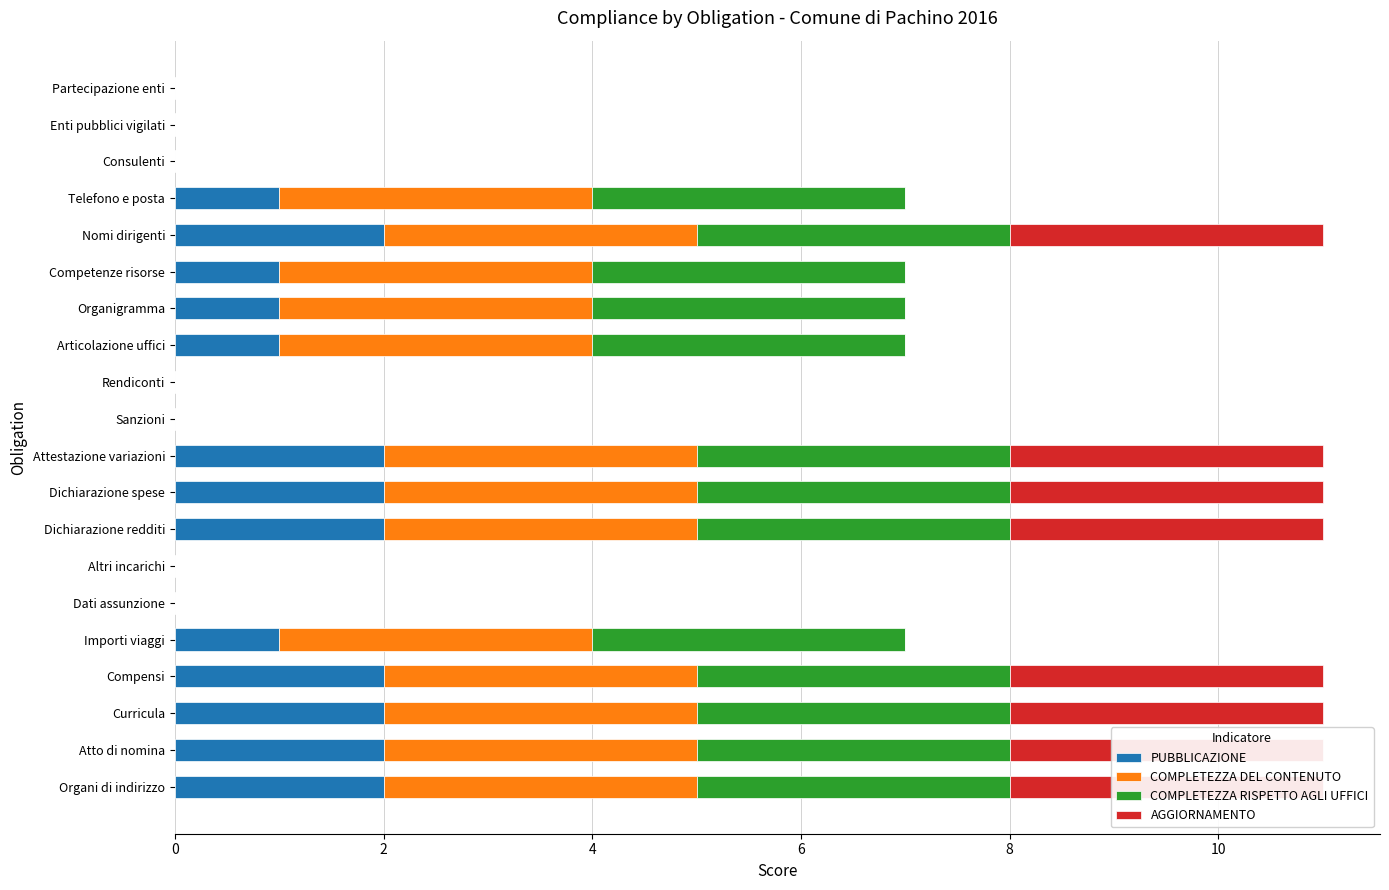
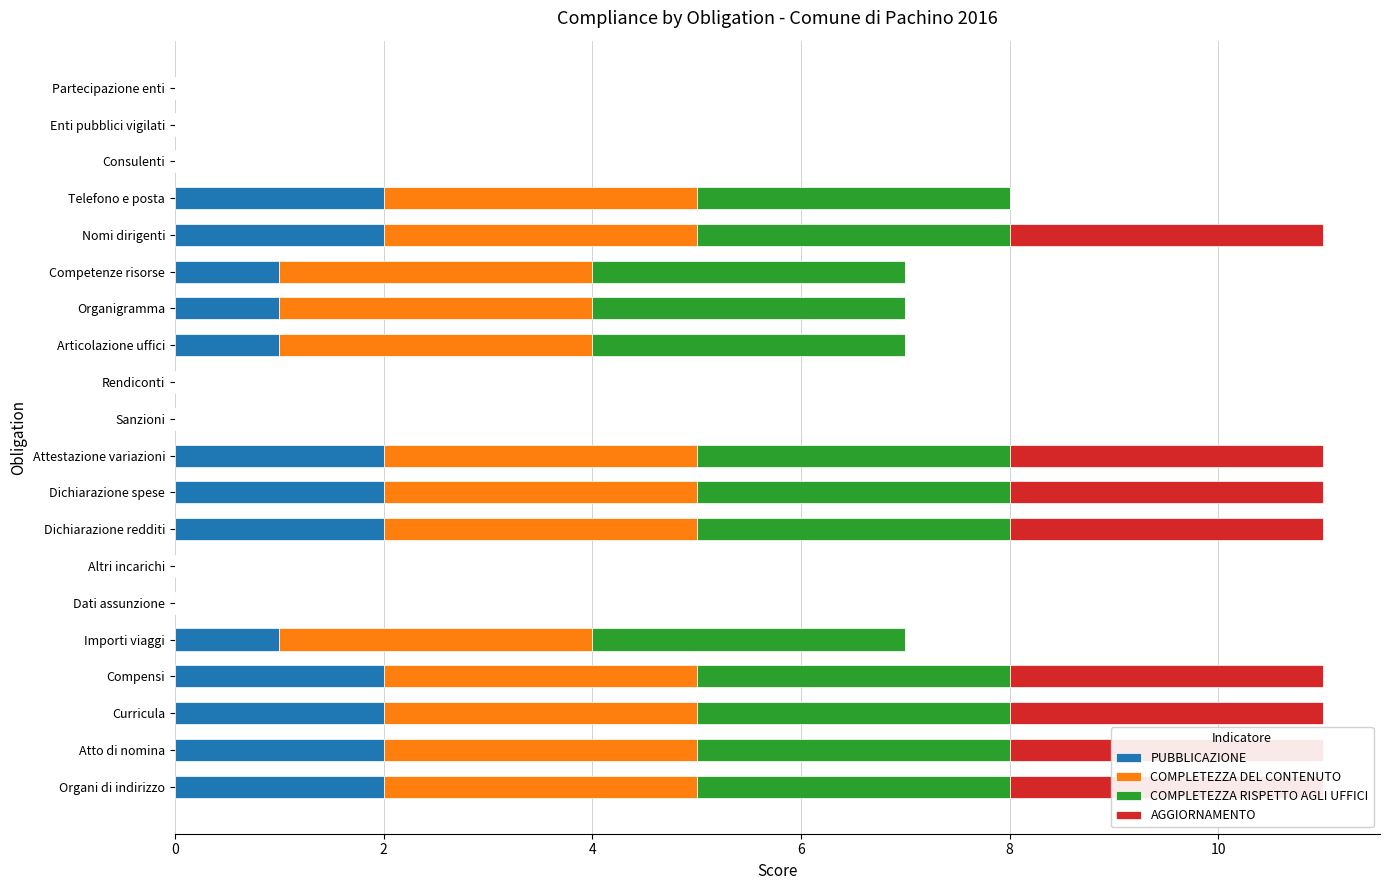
PUBBLICAZIONE, Telefono e posta: 1 -> 2
